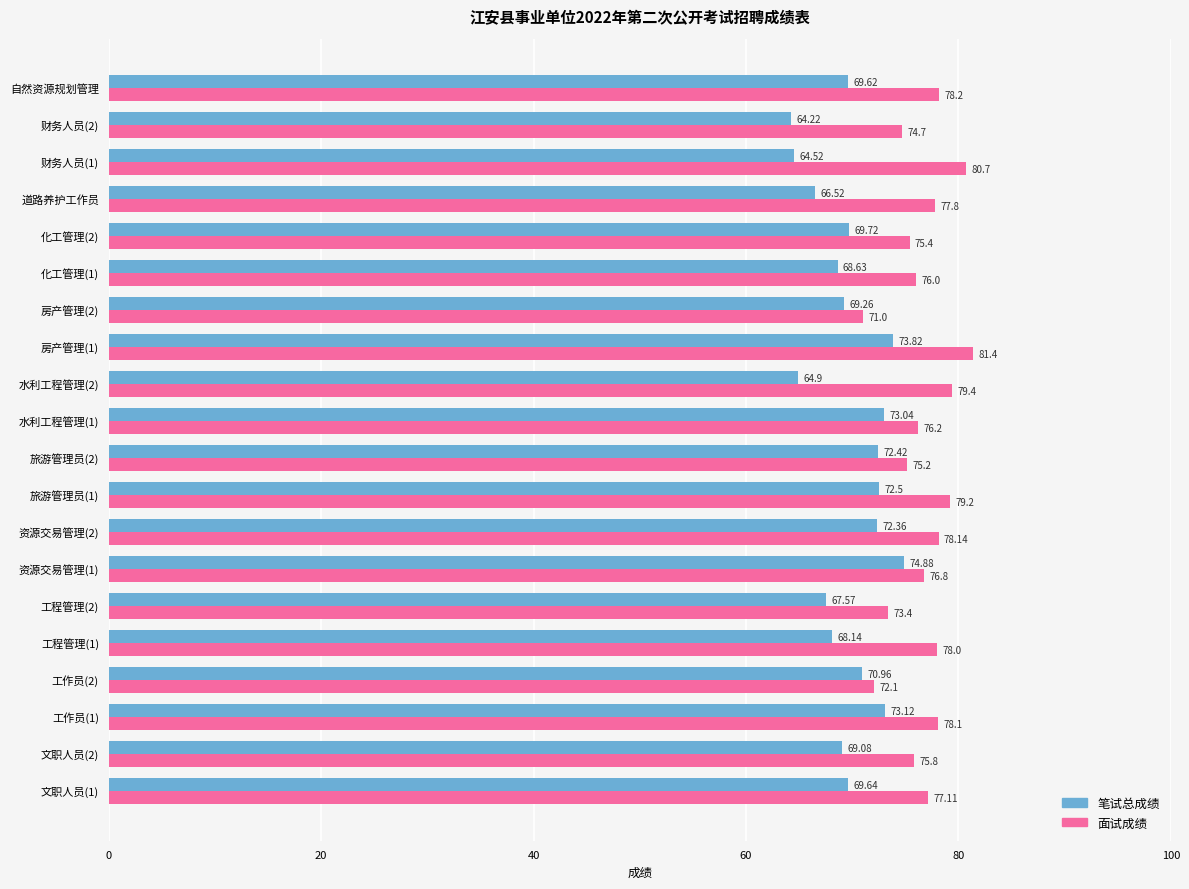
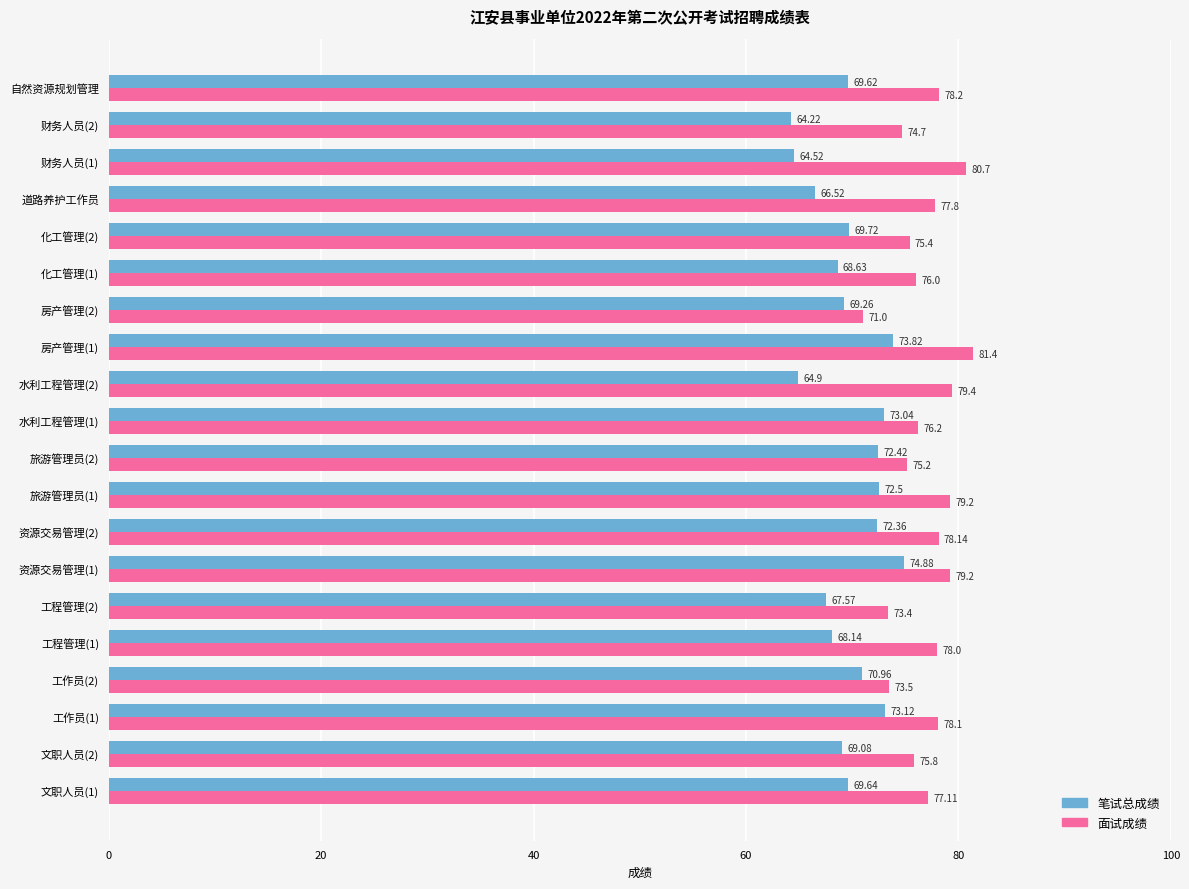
面试成绩, 资源交易管理(1): 76.8 -> 79.2
面试成绩, 工作员(2): 72.1 -> 73.5
